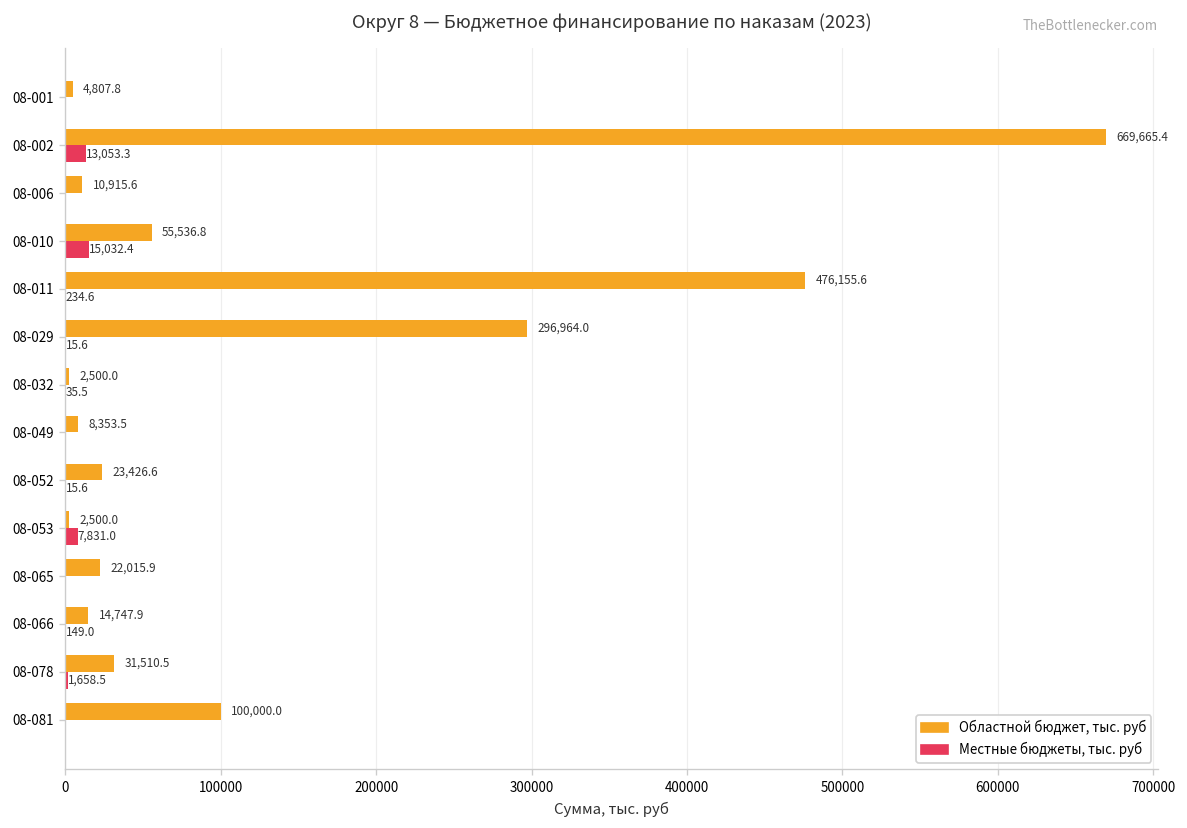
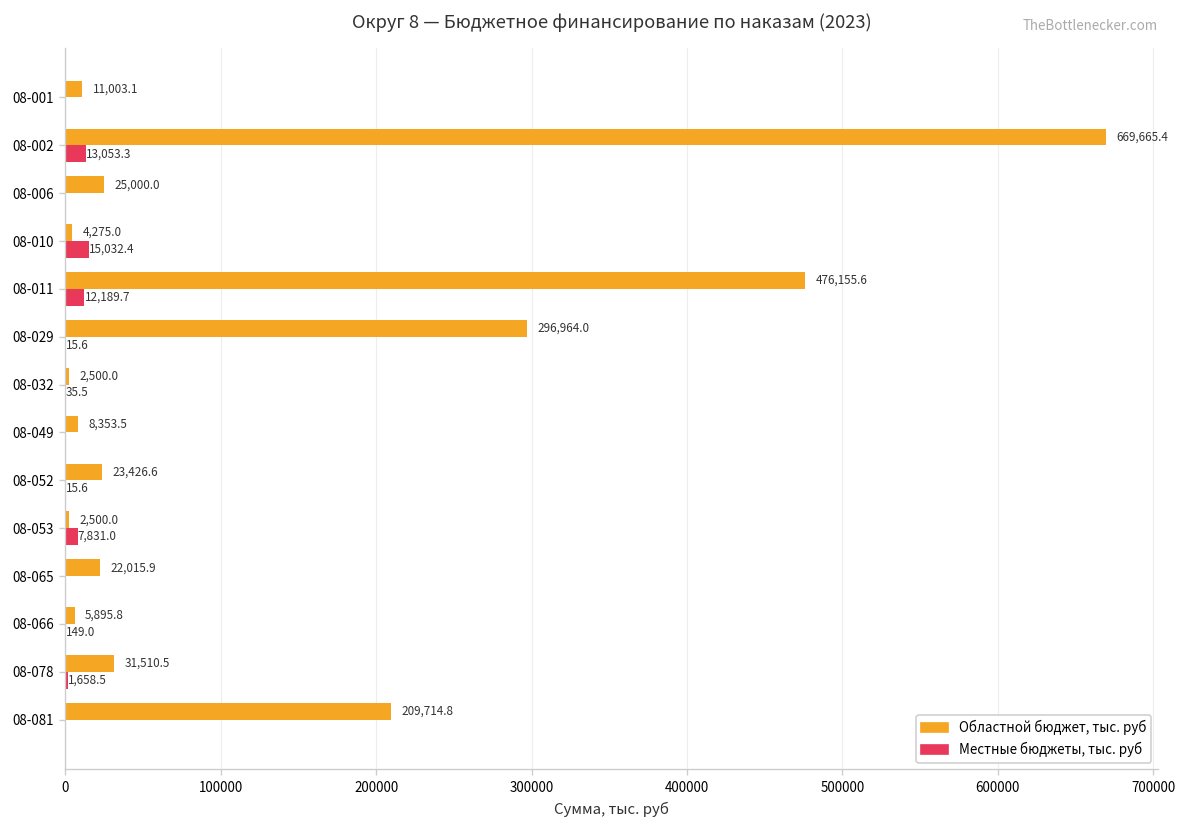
Областной бюджет, тыс. руб, 08-001: 4,807.8 -> 11,003.1
Областной бюджет, тыс. руб, 08-006: 10,915.6 -> 25,000.0
Областной бюджет, тыс. руб, 08-010: 55,536.8 -> 4,275.0
Местные бюджеты, тыс. руб, 08-011: 234.6 -> 12,189.7
Областной бюджет, тыс. руб, 08-066: 14,747.9 -> 5,895.8
Областной бюджет, тыс. руб, 08-081: 100,000.0 -> 209,714.8
